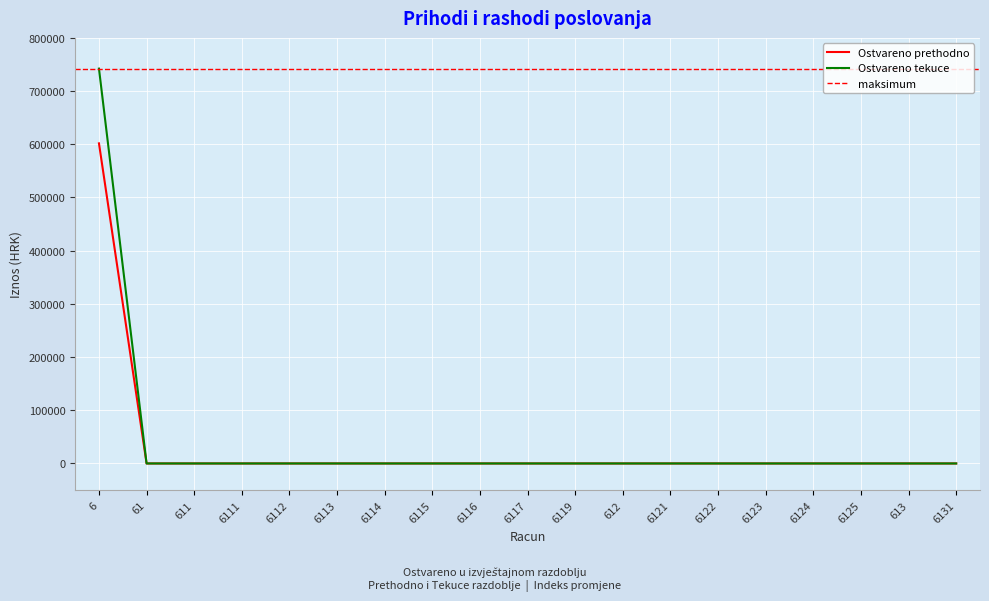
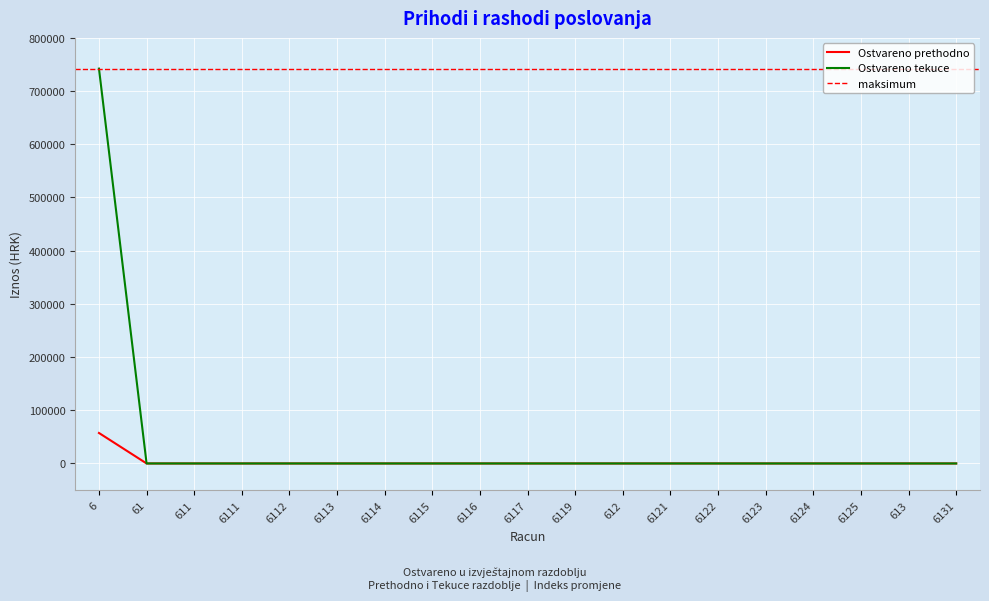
Ostvareno prethodno, 6: 600000 -> 60000
